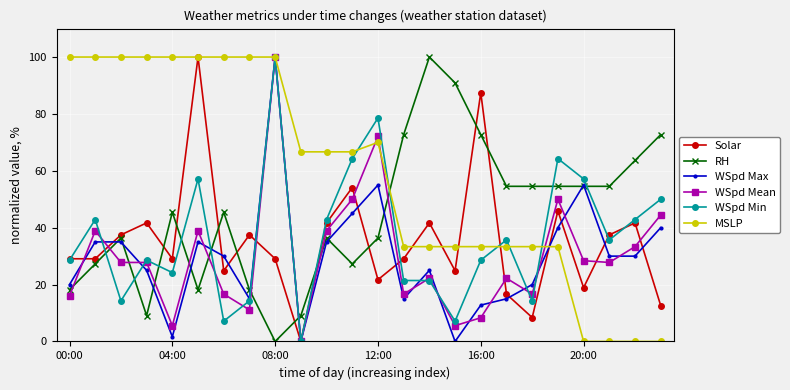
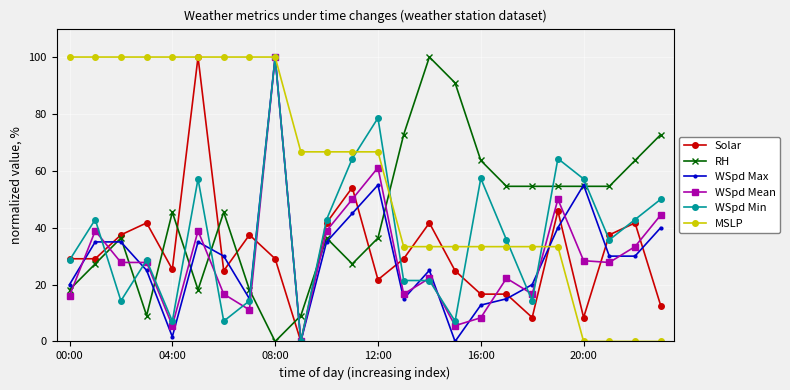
Solar, 04:00: 29 -> 25
WSpd Min, 04:00: 24 -> 7
WSpd Mean, 12:00: 72 -> 61
MSLP, 12:00: 70 -> 67
Solar, 16:00: 87 -> 17
RH, 16:00: 73 -> 64
WSpd Min, 16:00: 29 -> 57
Solar, 20:00: 19 -> 8
